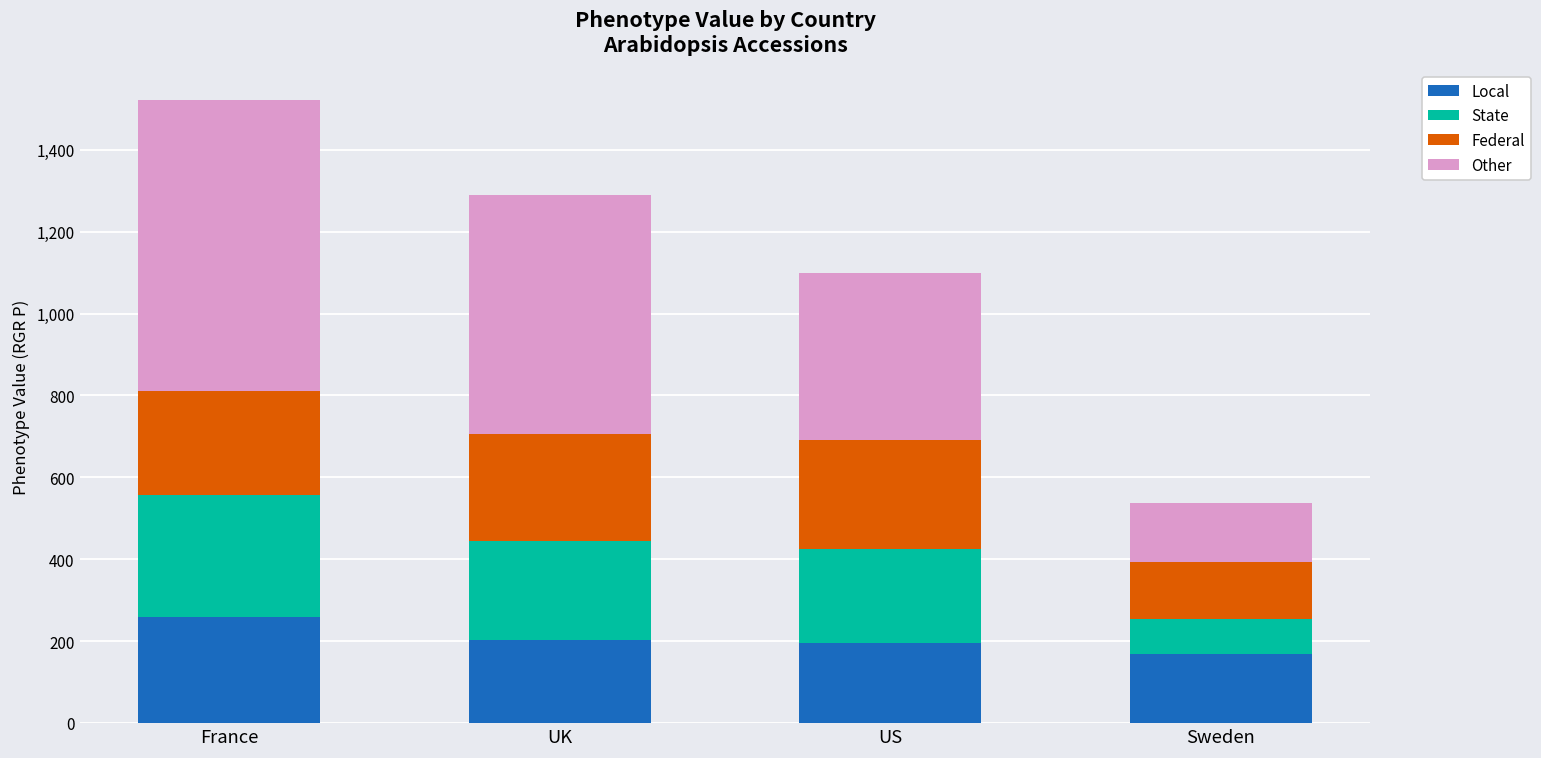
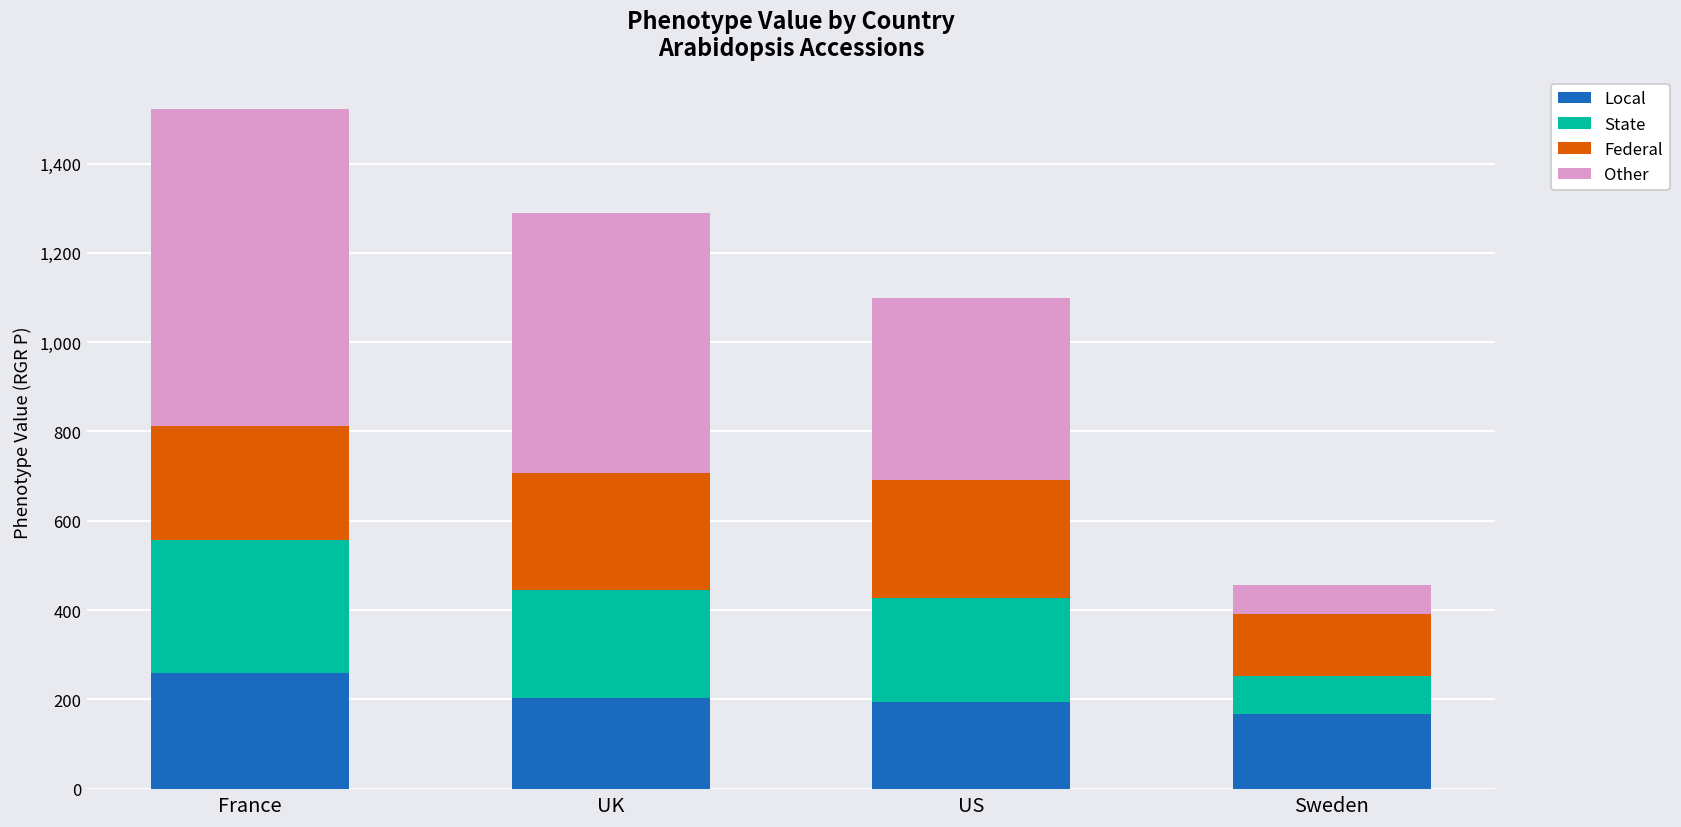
Other, Sweden: 140 -> 60
